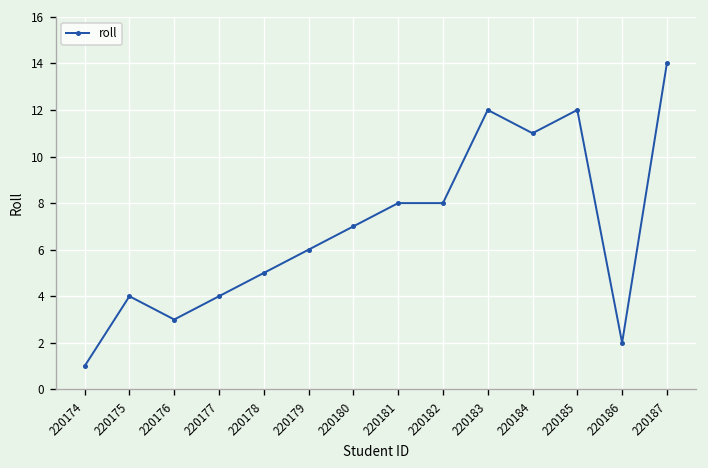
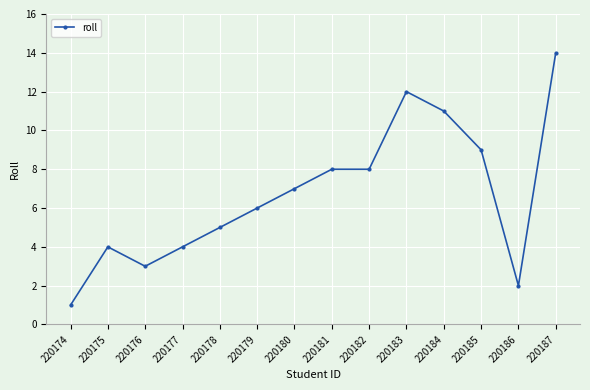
220185: 12 -> 9
